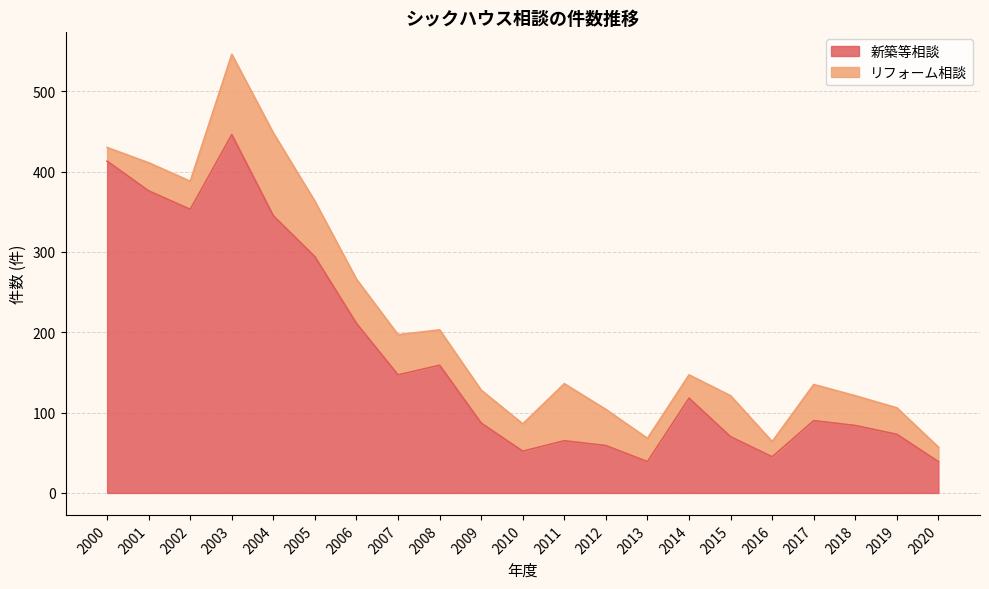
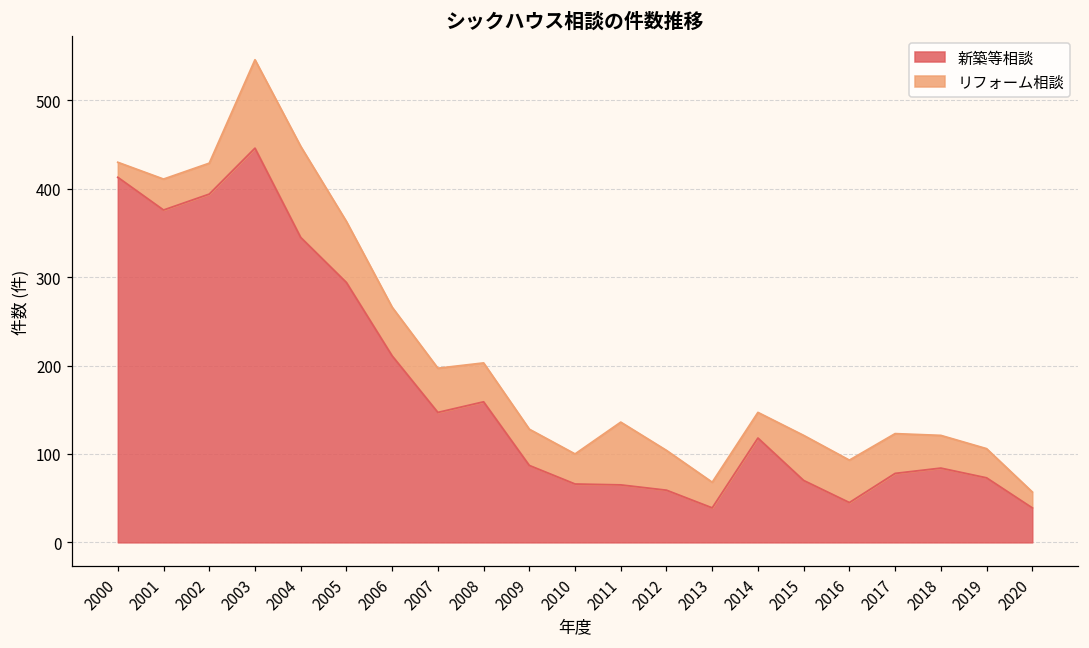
新築等相談, 2002: 350 -> 390
新築等相談, 2010: 50 -> 70
リフォーム相談, 2016: 20 -> 50
新築等相談, 2017: 90 -> 80
